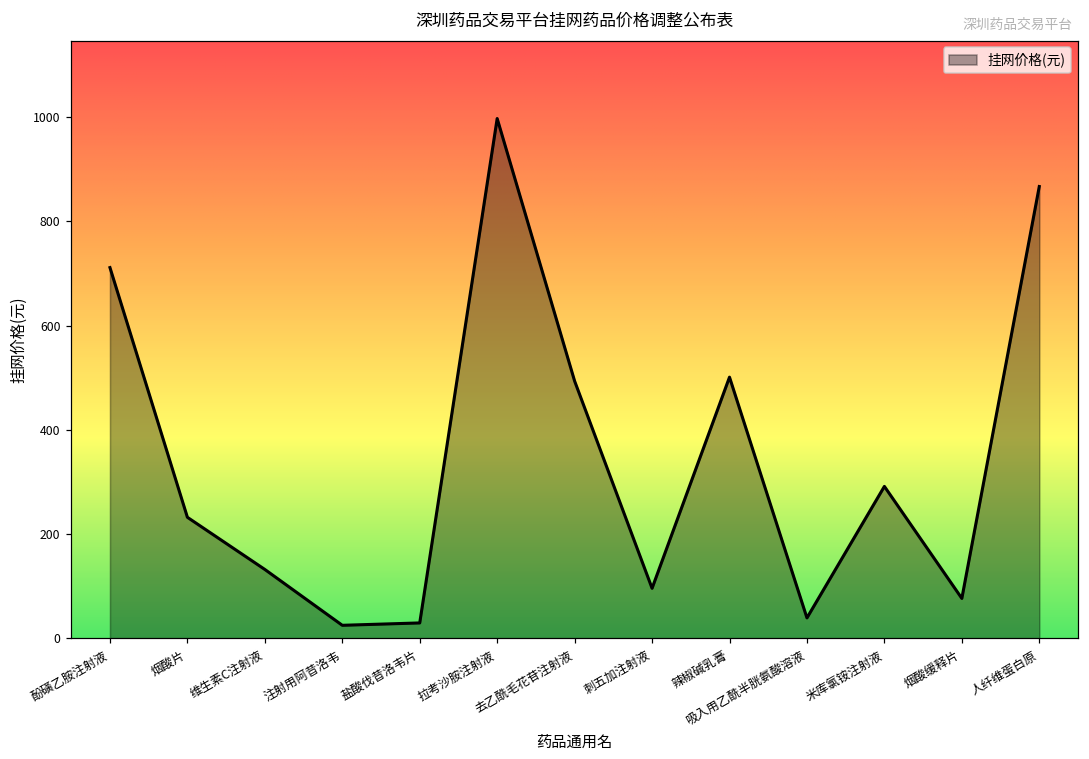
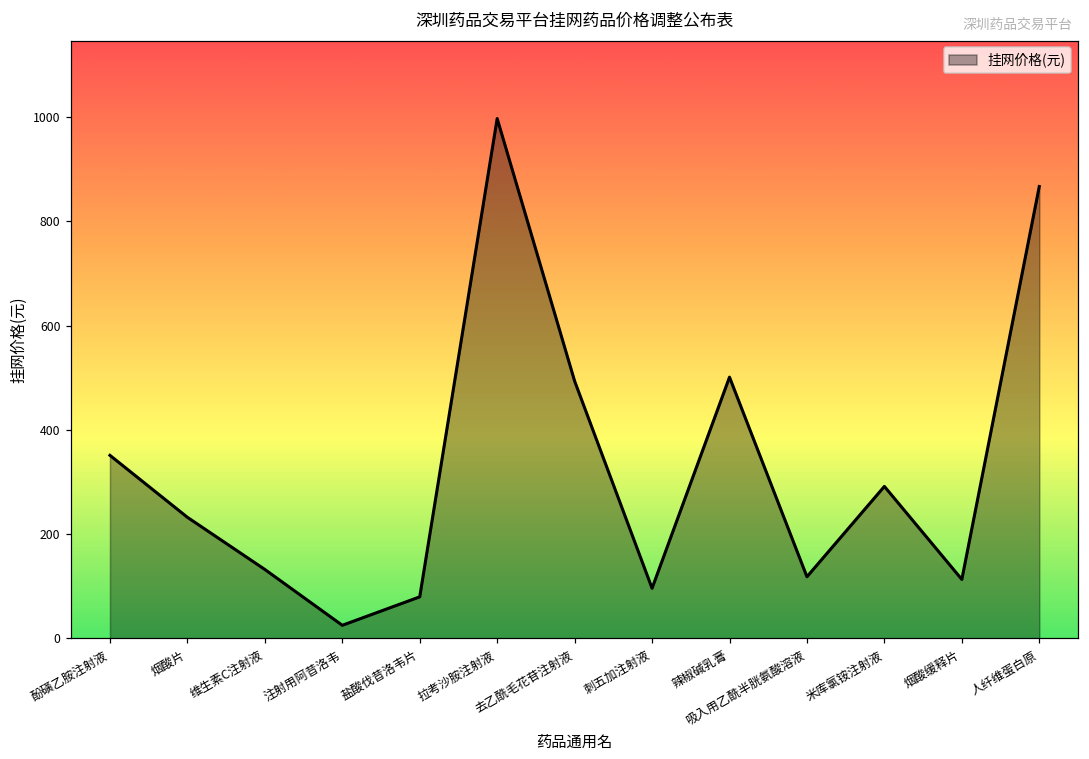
酚磺乙胺注射液: 710 -> 350
盐酸伐昔洛韦片: 30 -> 80
吸入用乙酰半胱氨酸溶液: 40 -> 120
烟酸缓释片: 80 -> 110
